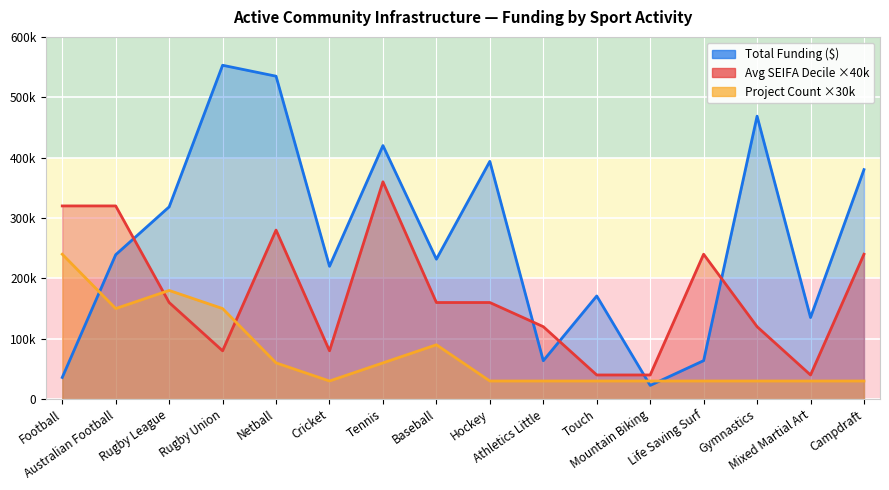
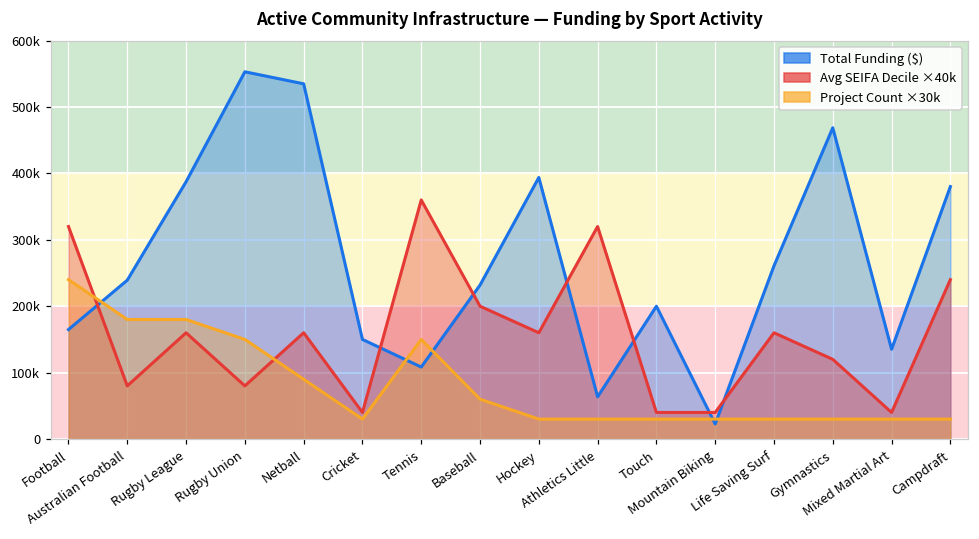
Total Funding ($), Football: 40000 -> 160000
Avg SEIFA Decile ×40k, Australian Football: 320000 -> 80000
Project Count ×30k, Australian Football: 150000 -> 180000
Total Funding ($), Rugby League: 320000 -> 390000
Avg SEIFA Decile ×40k, Netball: 280000 -> 160000
Project Count ×30k, Netball: 60000 -> 90000
Total Funding ($), Cricket: 220000 -> 150000
Avg SEIFA Decile ×40k, Cricket: 80000 -> 40000
Total Funding ($), Tennis: 420000 -> 110000
Project Count ×30k, Tennis: 60000 -> 150000
Avg SEIFA Decile ×40k, Baseball: 160000 -> 200000
Project Count ×30k, Baseball: 90000 -> 60000
Avg SEIFA Decile ×40k, Athletics Little: 120000 -> 320000
Total Funding ($), Touch: 170000 -> 200000
Total Funding ($), Life Saving Surf: 60000 -> 260000
Avg SEIFA Decile ×40k, Life Saving Surf: 240000 -> 160000
